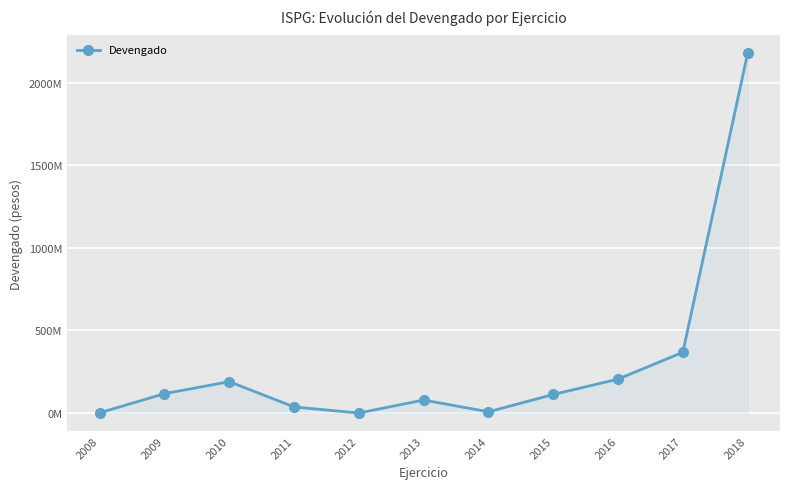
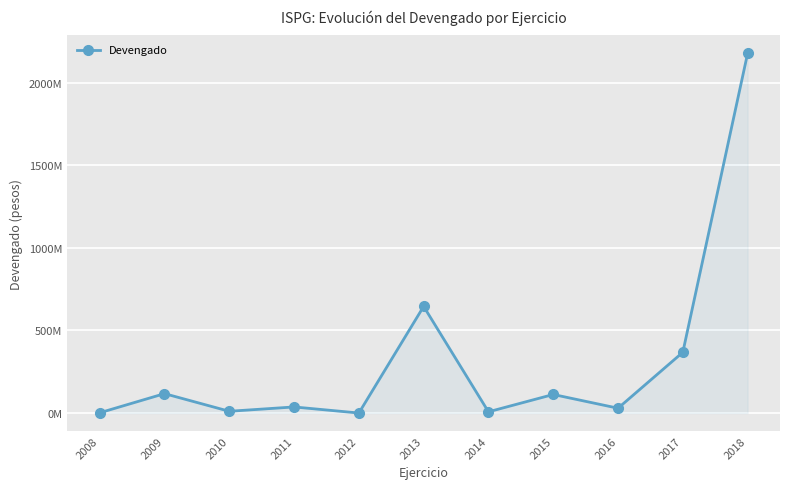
2010: 190000000 -> 10000000
2013: 80000000 -> 650000000
2016: 210000000 -> 30000000
